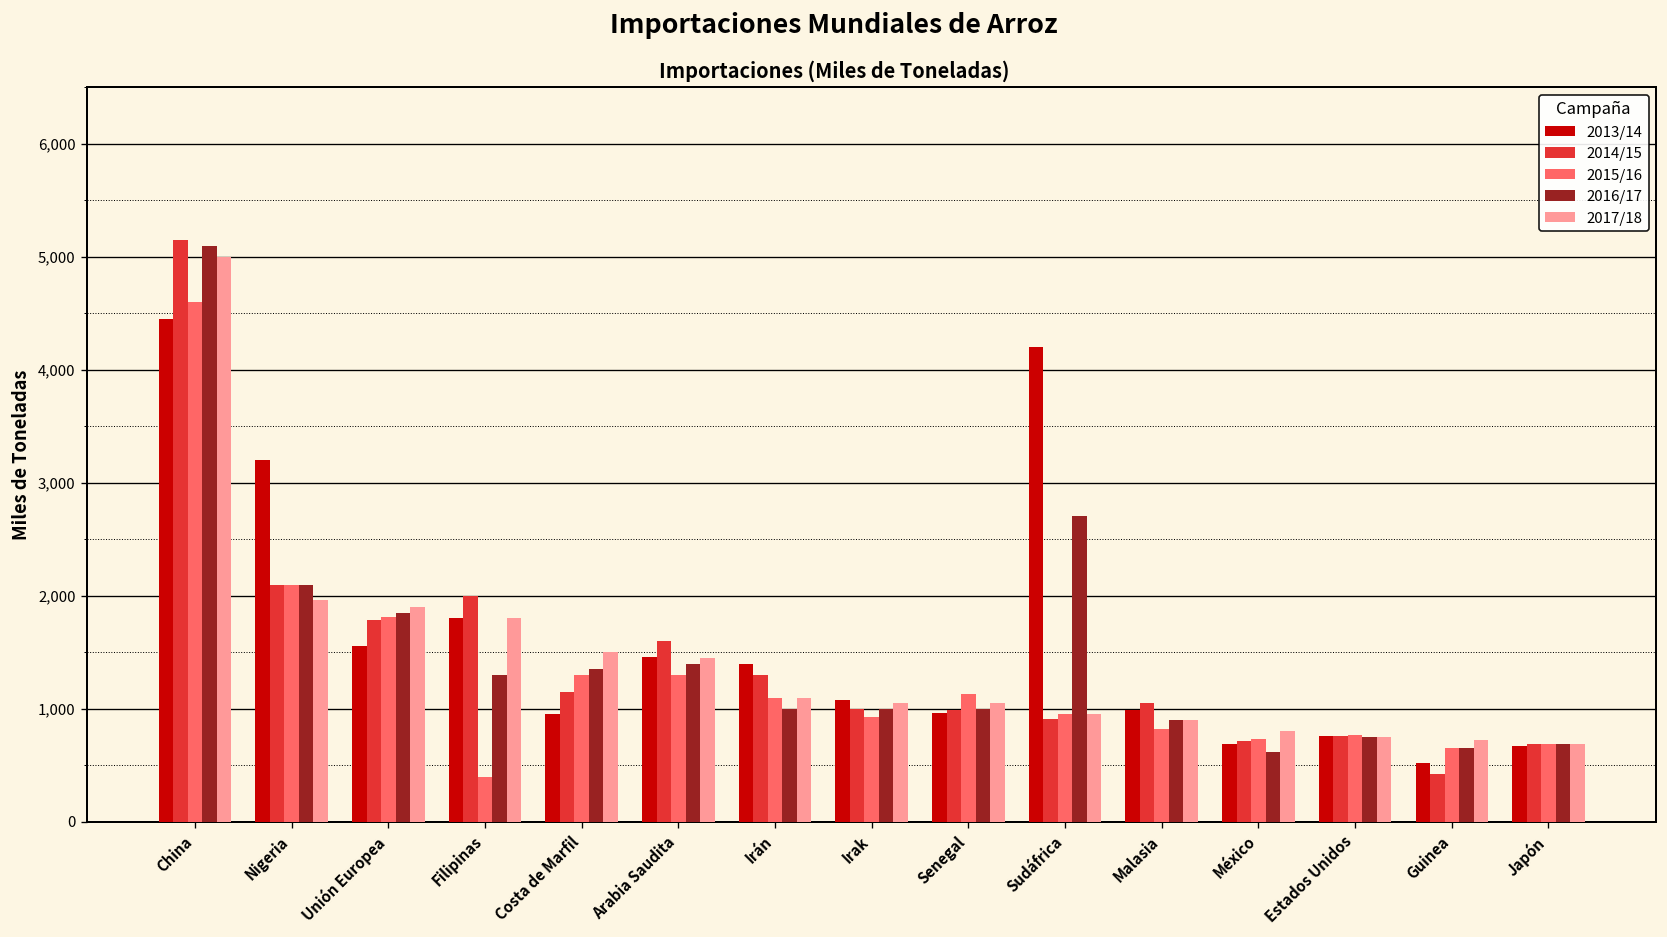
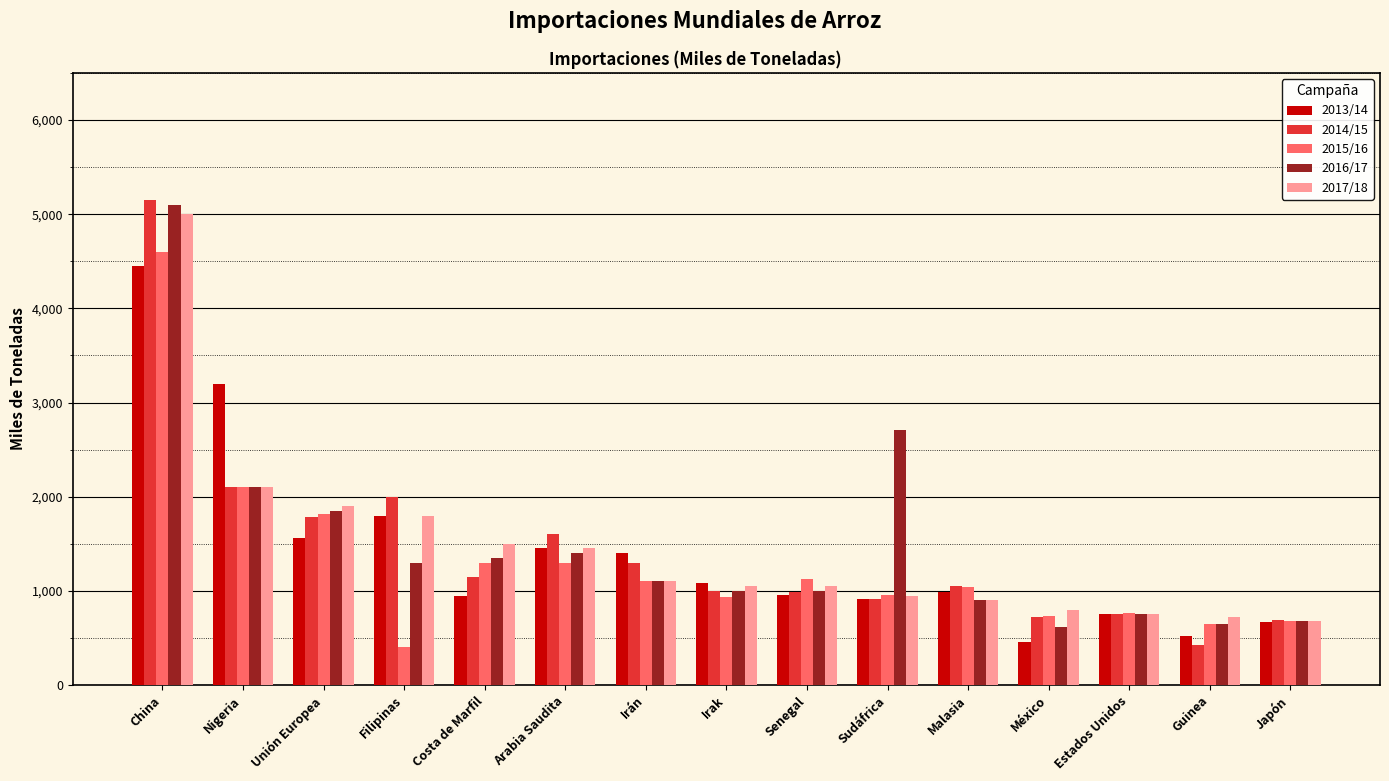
2017/18, Nigeria: 2,000 -> 2,100
2016/17, Irán: 1,000 -> 1,100
2013/14, Sudáfrica: 4,200 -> 900
2015/16, Malasia: 800 -> 1,000
2013/14, México: 700 -> 500
